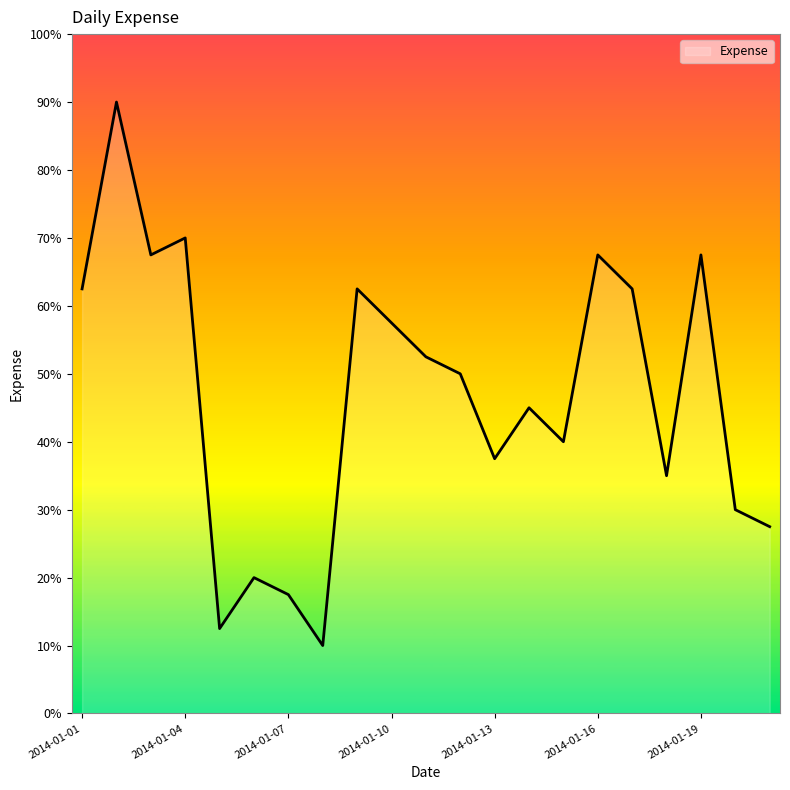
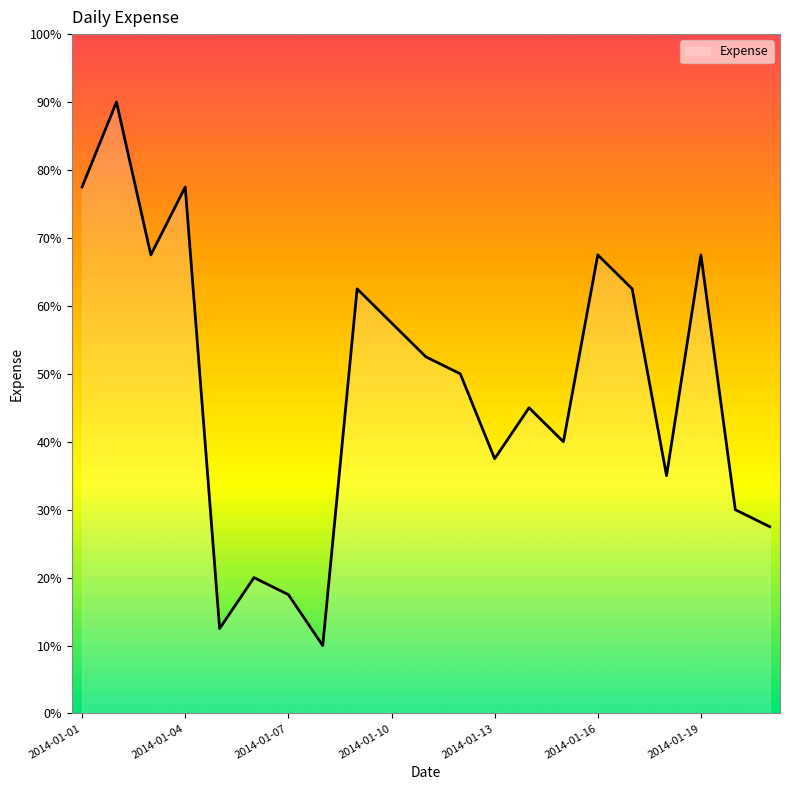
2014-01-01: 63% -> 78%
2014-01-04: 70% -> 78%
